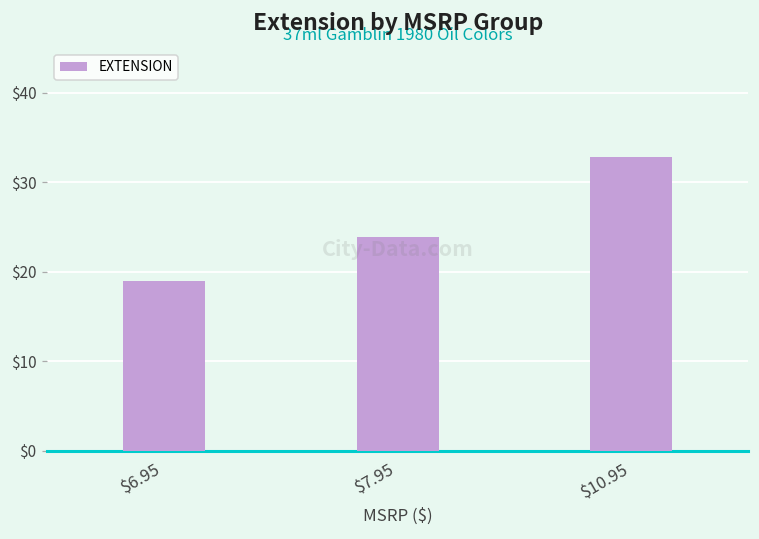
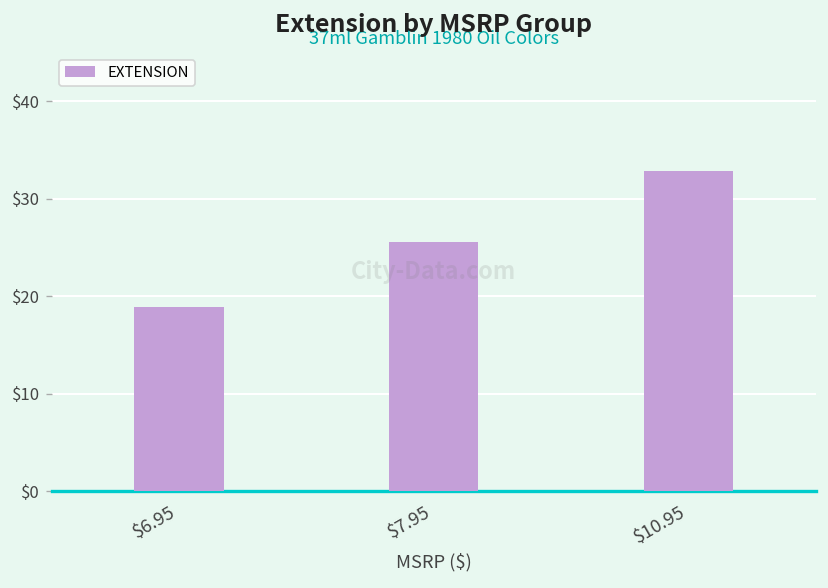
$7.95: $24 -> $26
